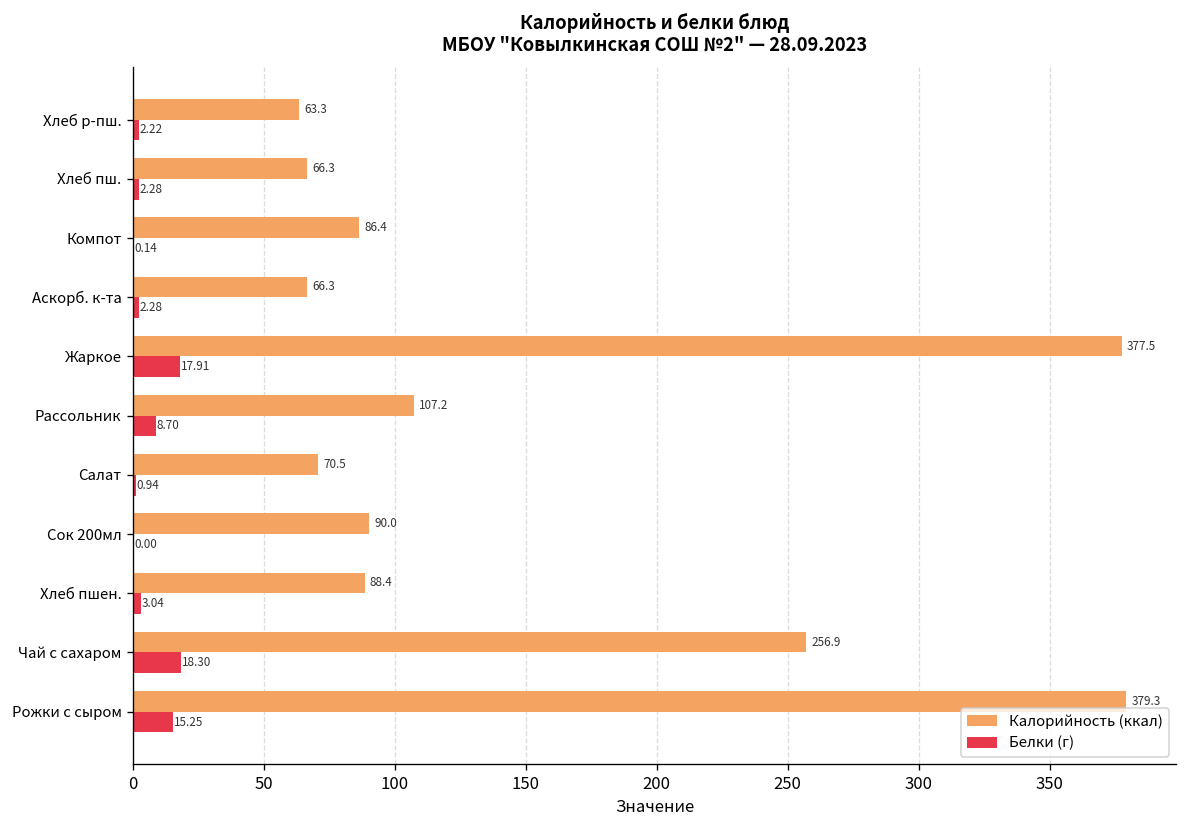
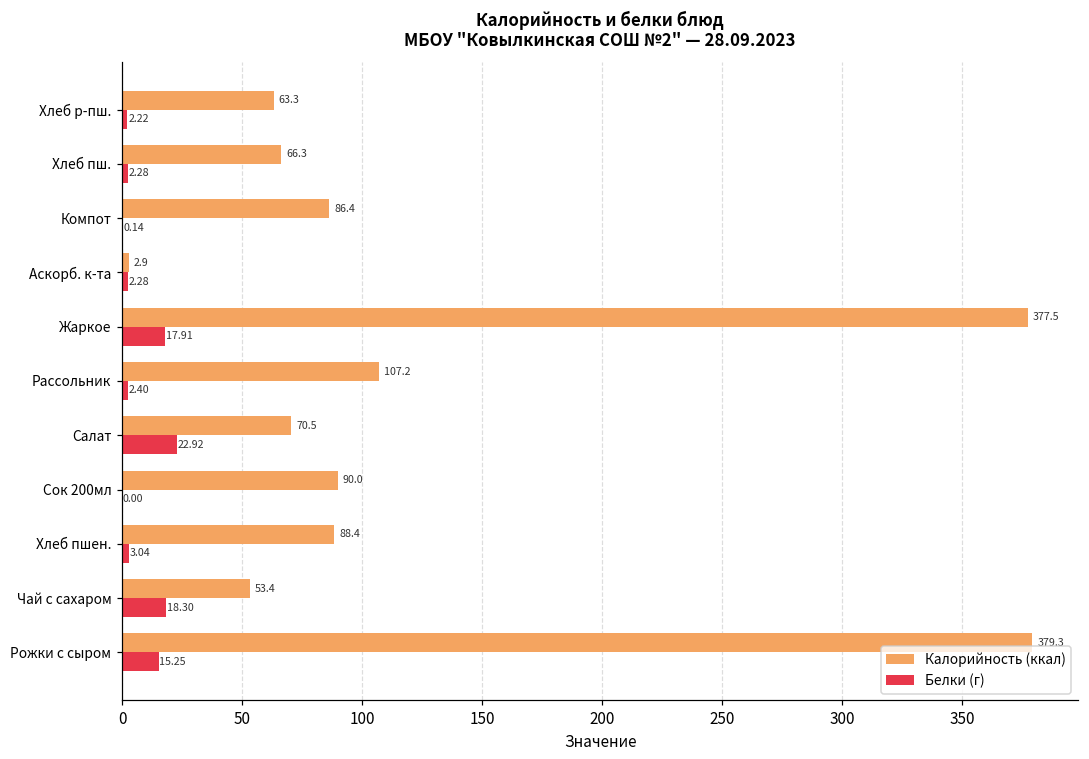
Калорийность (ккал), Аскорб. к-та: 66.3 -> 2.9
Белки (г), Рассольник: 8.70 -> 2.40
Белки (г), Салат: 0.94 -> 22.92
Калорийность (ккал), Чай с сахаром: 256.9 -> 53.4
